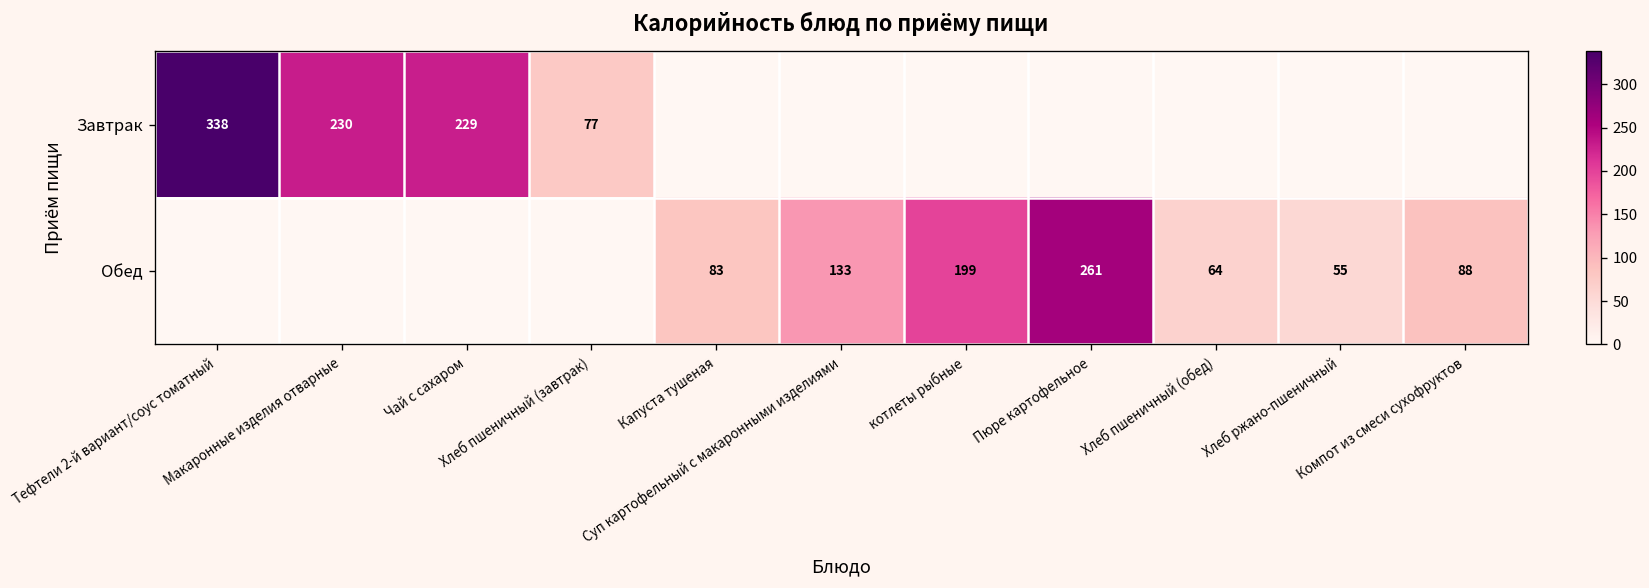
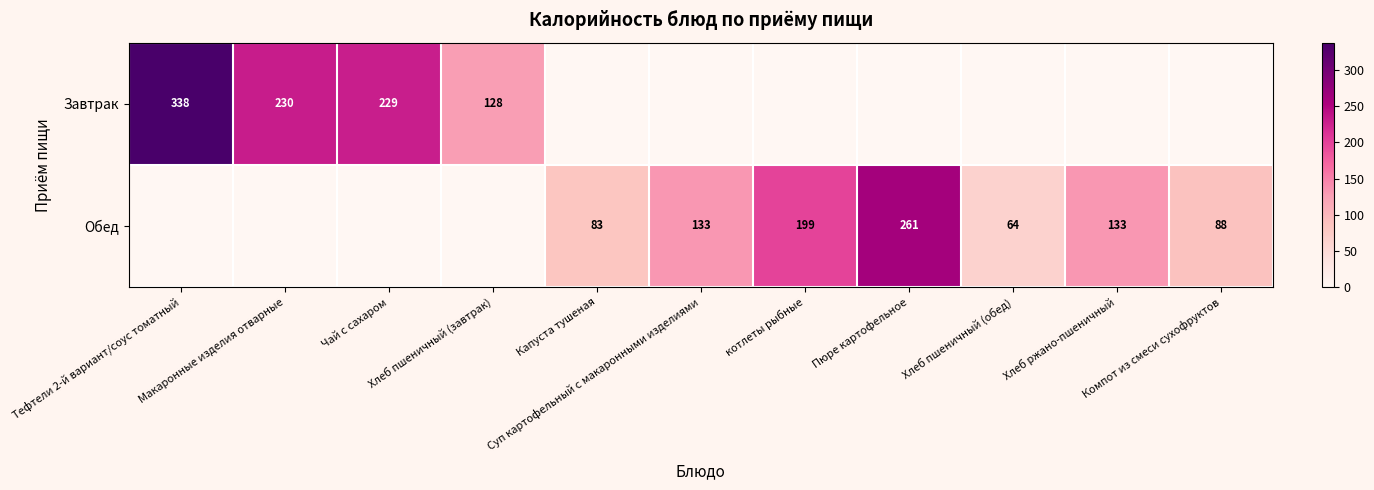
Завтрак, Хлеб пшеничный (завтрак): 77 -> 128
Обед, Хлеб ржано-пшеничный: 55 -> 133
